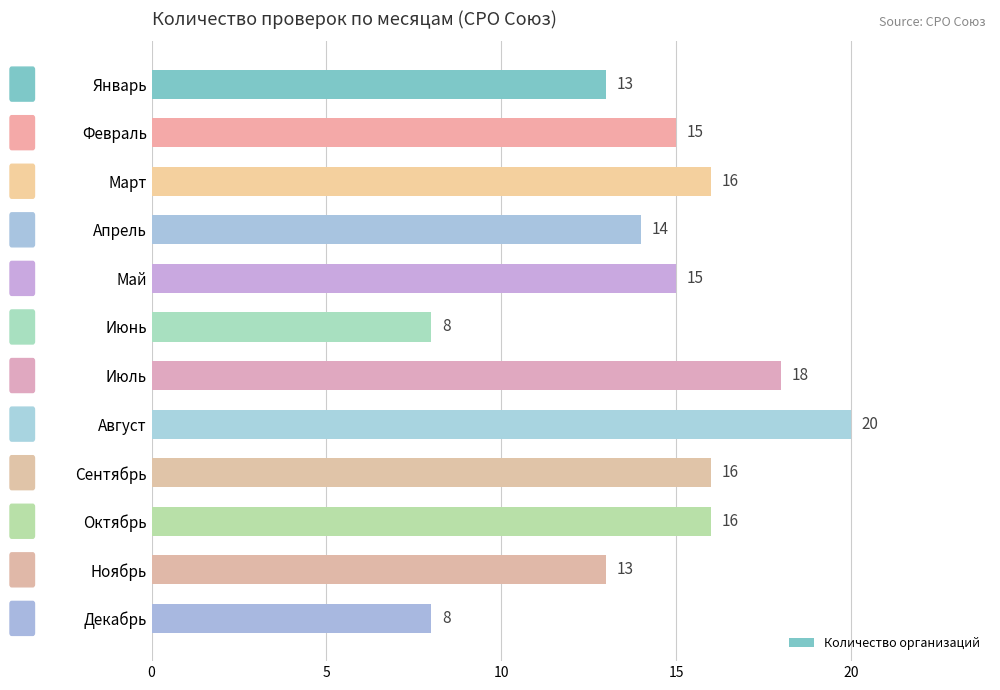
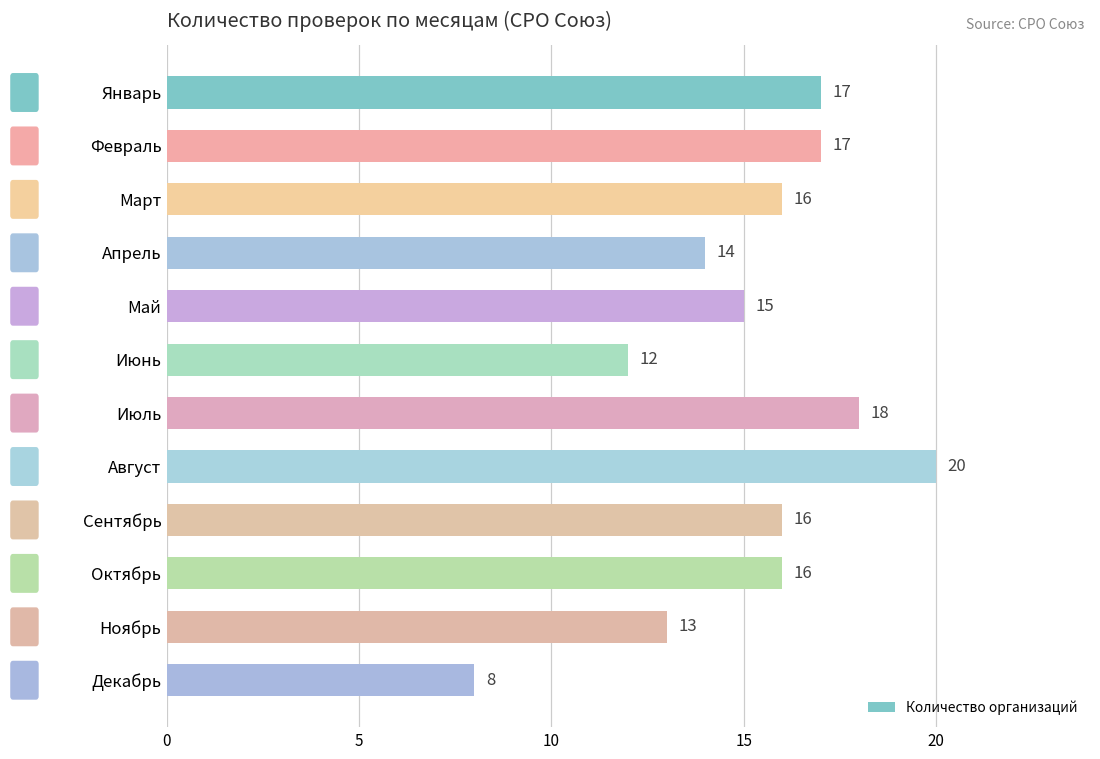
Январь: 13 -> 17
Февраль: 15 -> 17
Июнь: 8 -> 12
